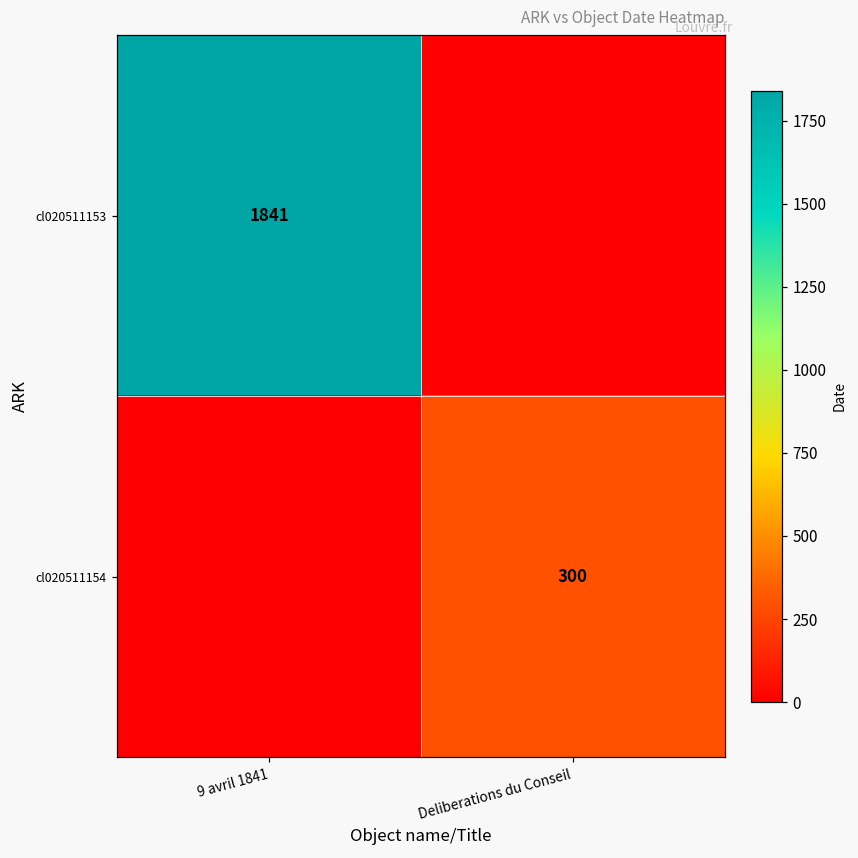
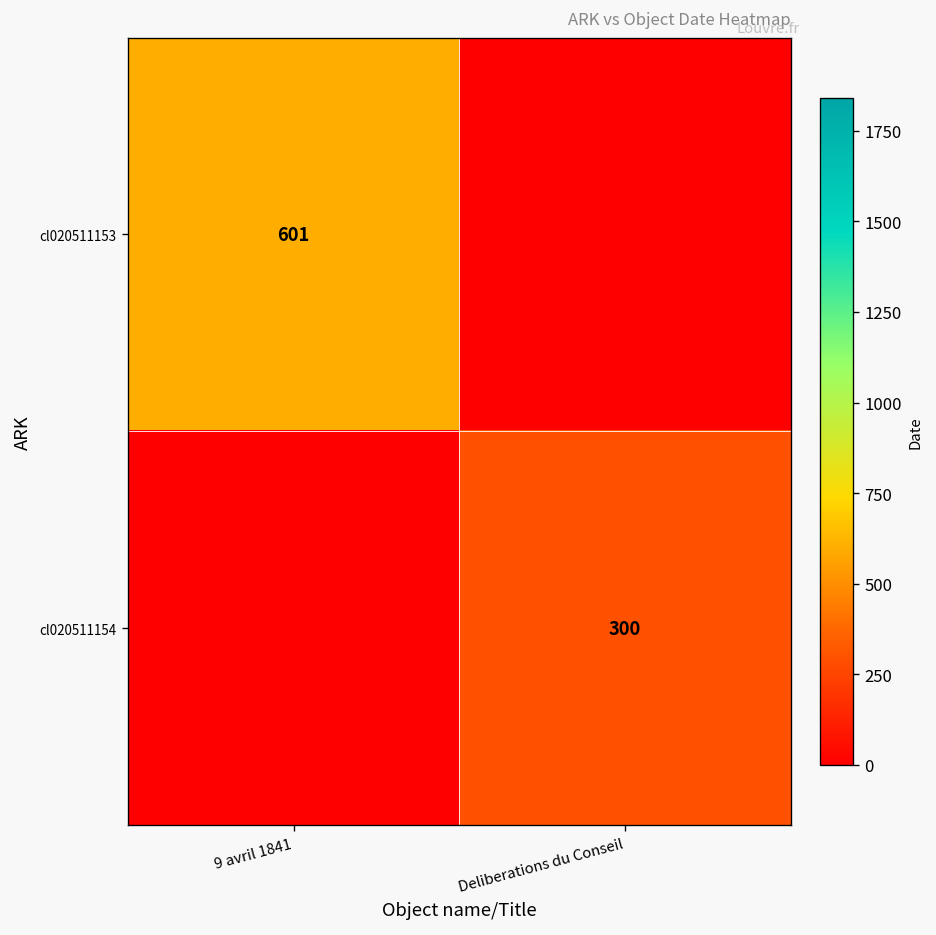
cl020511153, 9 avril 1841: 1841 -> 601
